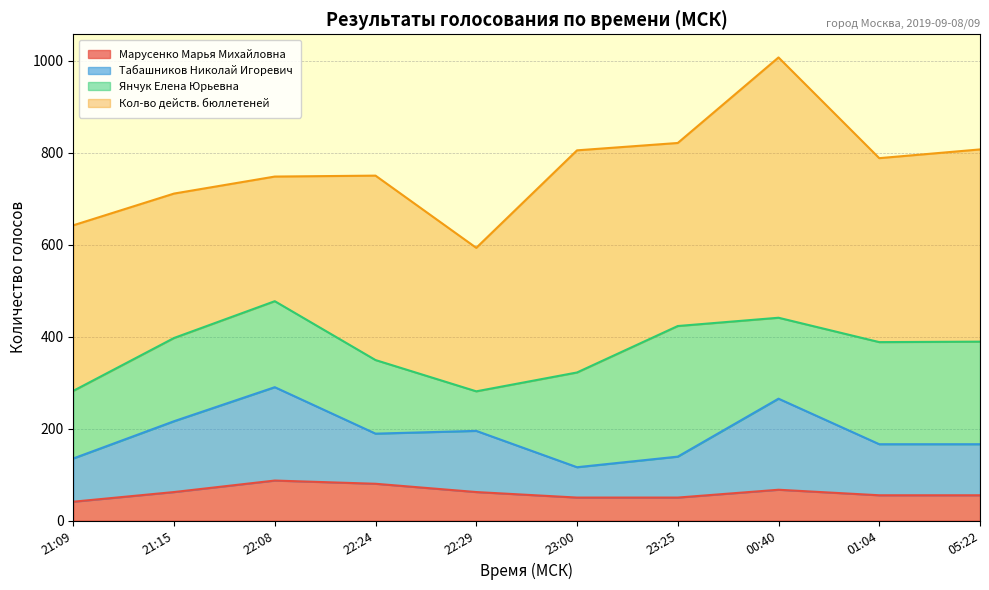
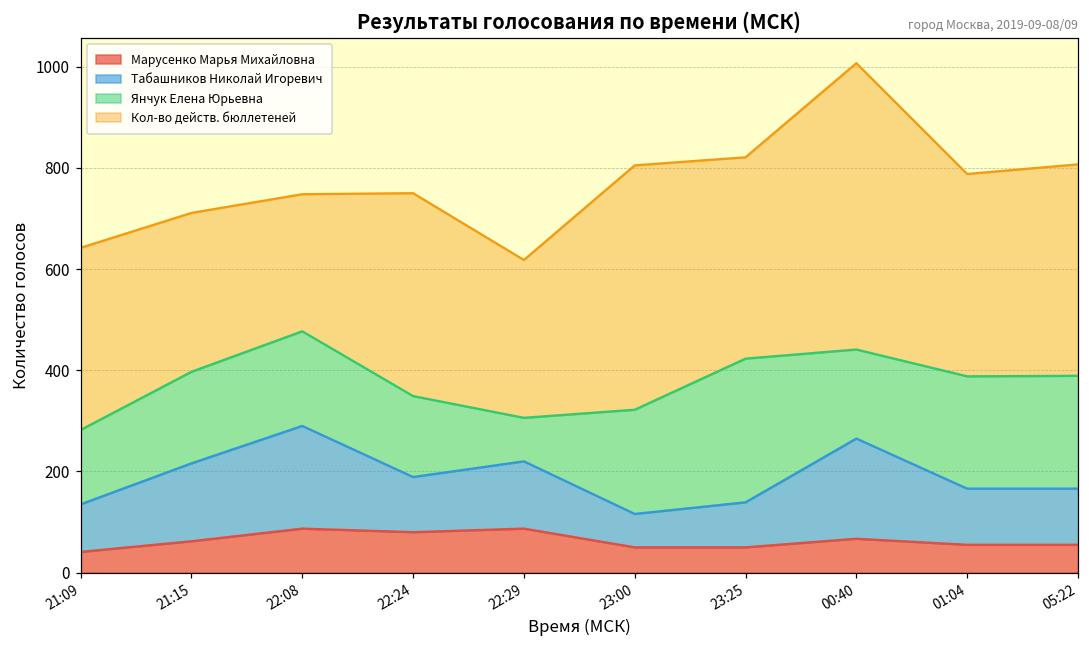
Марусенко Марья Михайловна, 22:29: 60 -> 90
